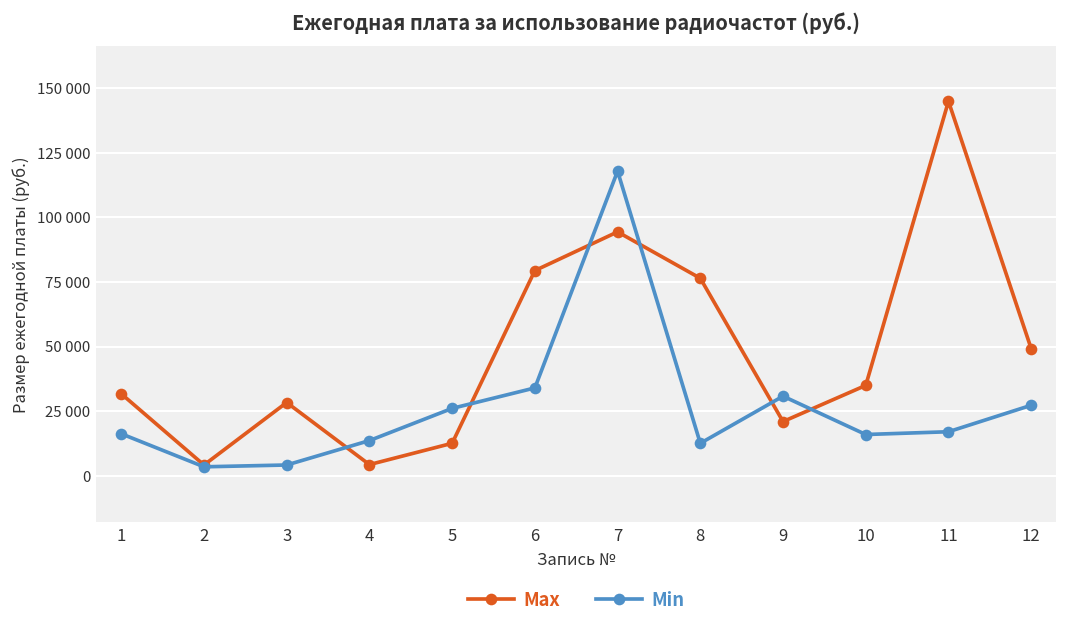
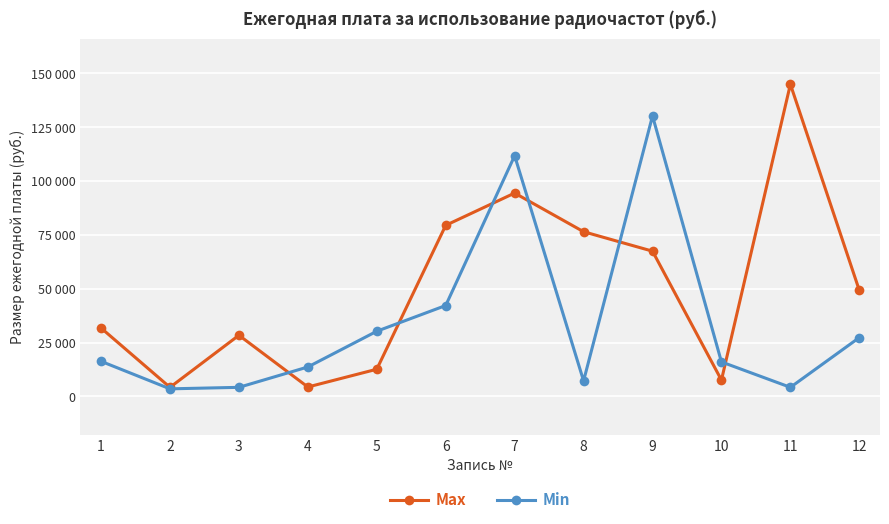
Min, 5: 26000 -> 30000
Min, 6: 34000 -> 42000
Min, 7: 118000 -> 112000
Min, 8: 13000 -> 7000
Max, 9: 21000 -> 67000
Min, 9: 31000 -> 130000
Max, 10: 35000 -> 8000
Min, 11: 17000 -> 4000
